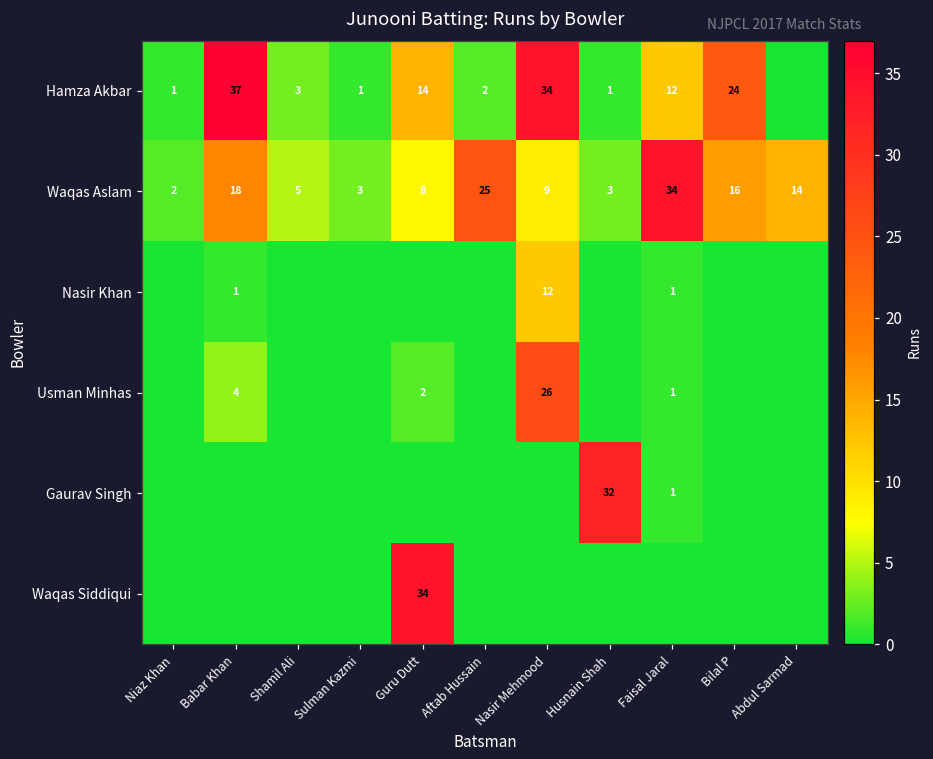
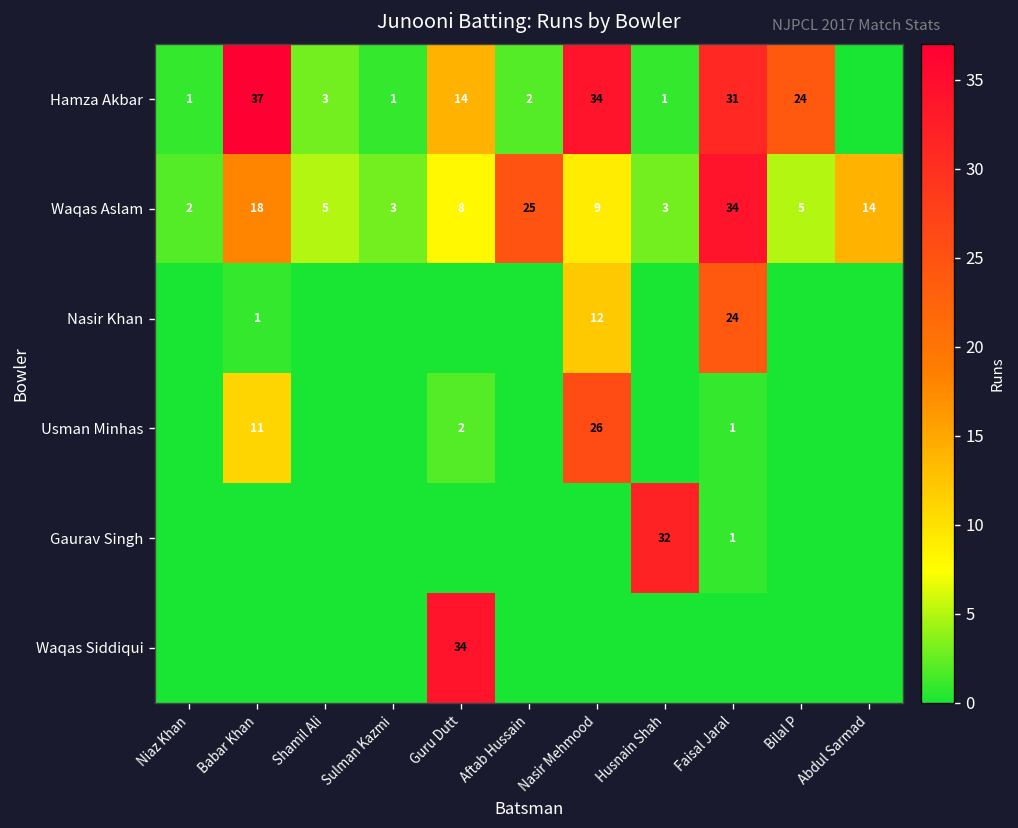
Hamza Akbar, Faisal Jaral: 12 -> 31
Waqas Aslam, Bilal P: 16 -> 5
Nasir Khan, Faisal Jaral: 1 -> 24
Usman Minhas, Babar Khan: 4 -> 11
